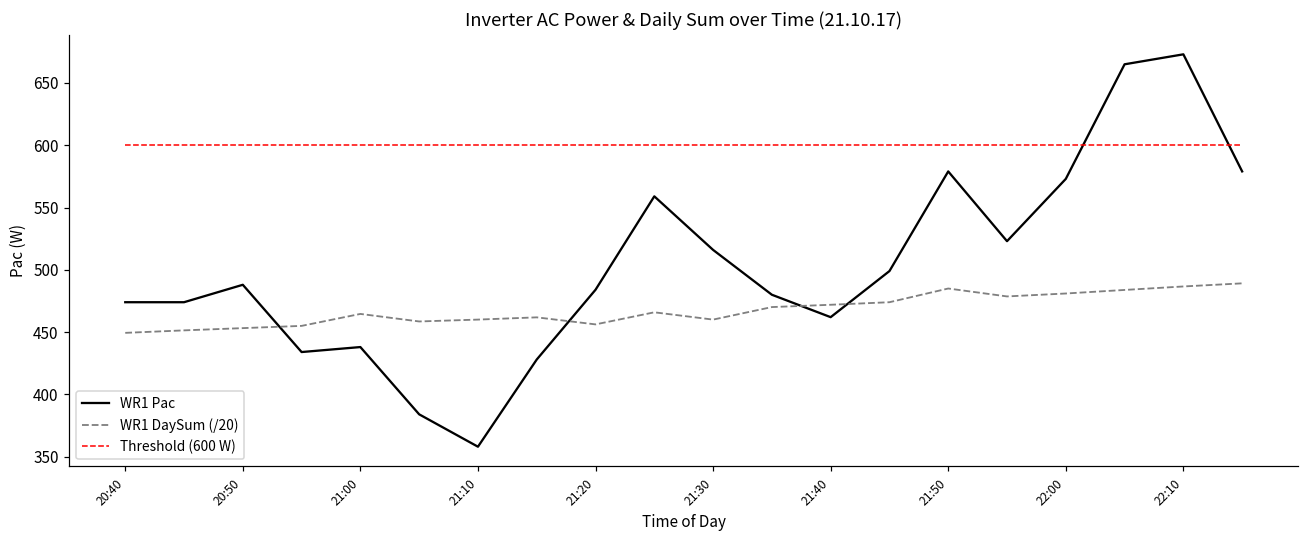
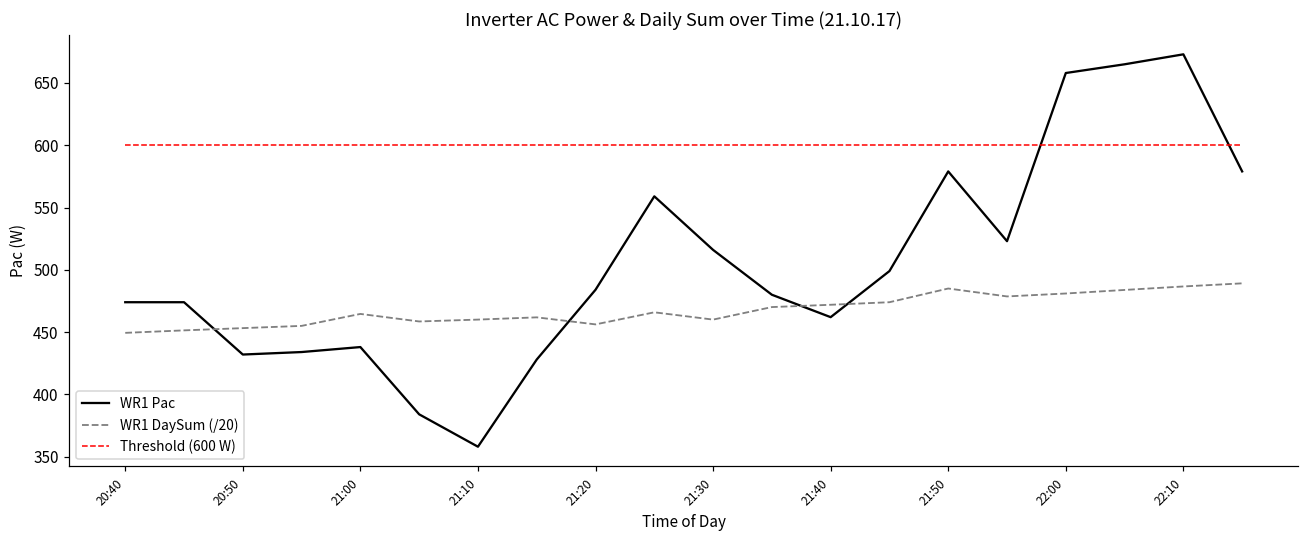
WR1 Pac, 20:50: 488 -> 432
WR1 Pac, 22:00: 573 -> 658
